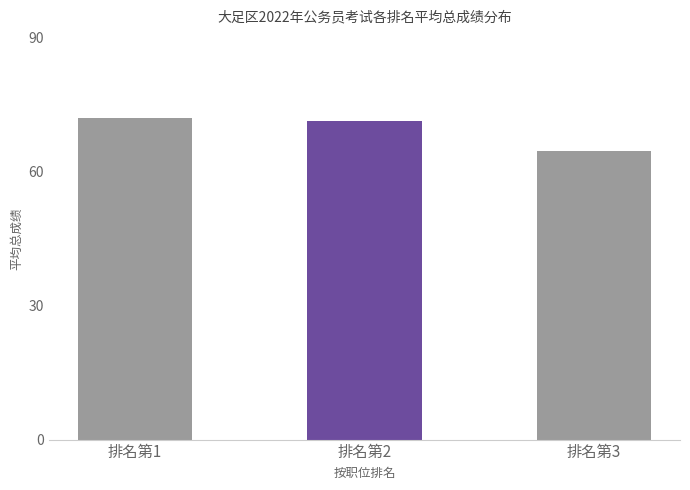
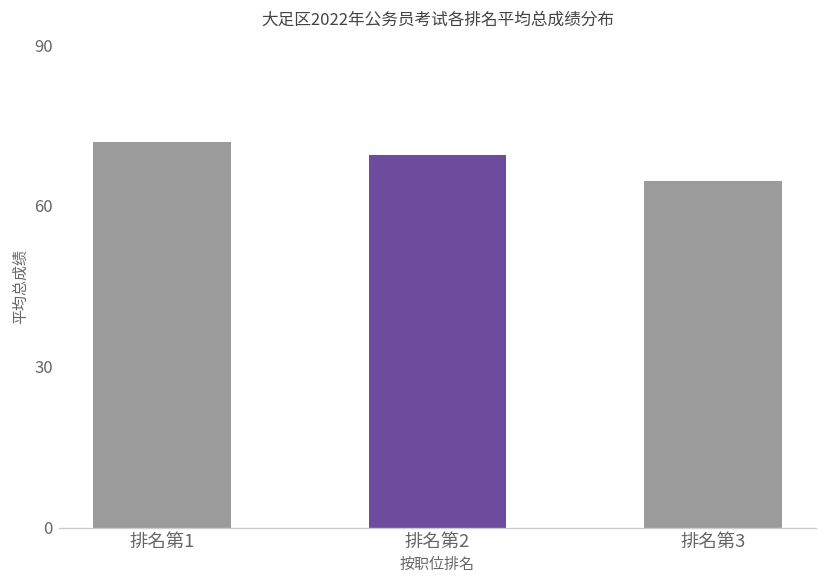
排名第2: 71 -> 70
